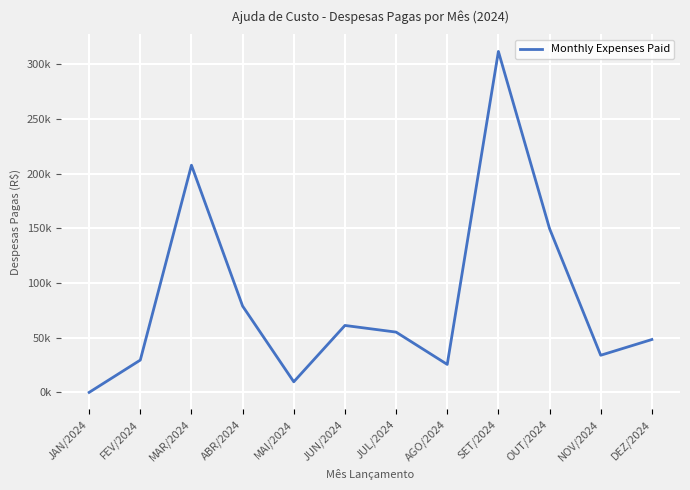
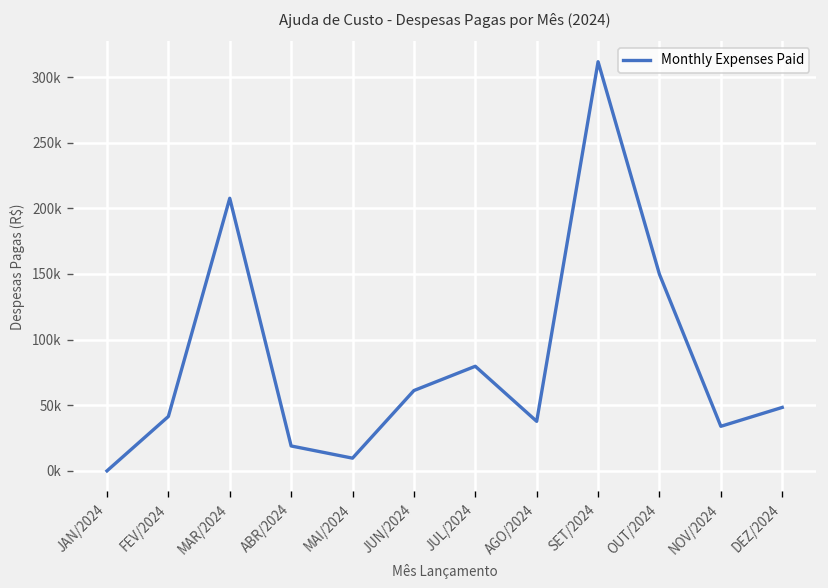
FEV/2024: 30000 -> 41000
ABR/2024: 79000 -> 19000
JUL/2024: 55000 -> 80000
AGO/2024: 26000 -> 38000
